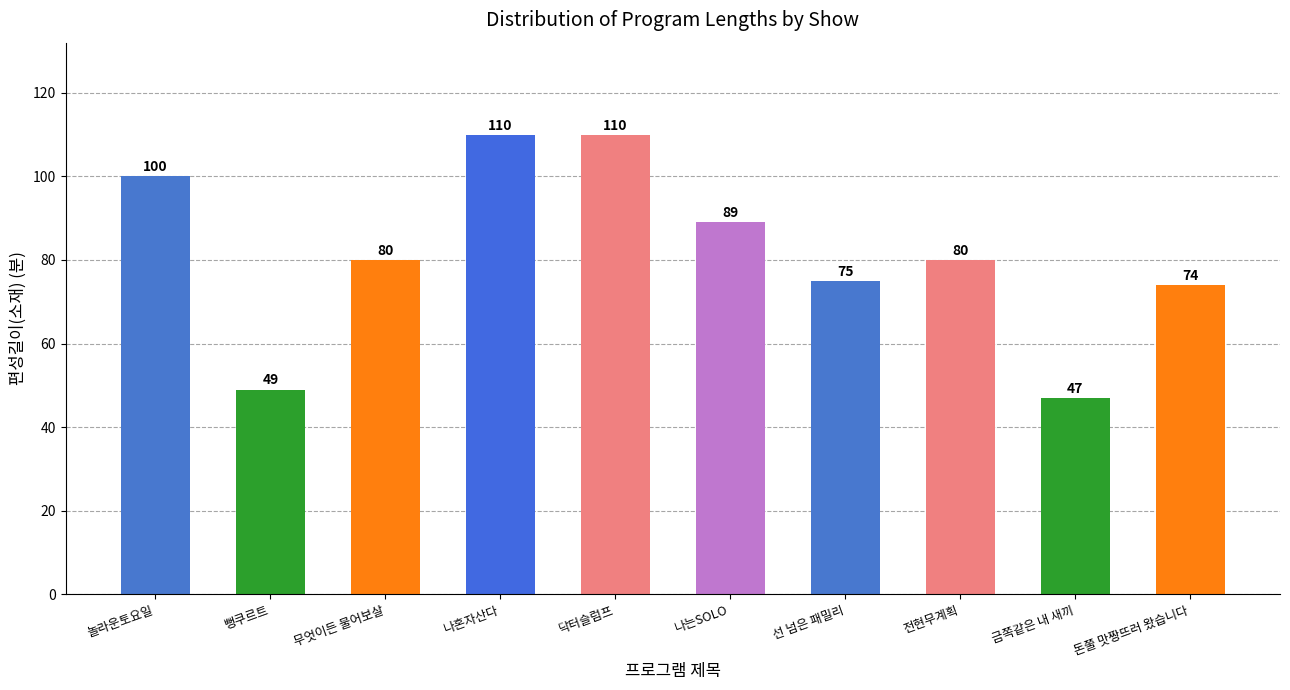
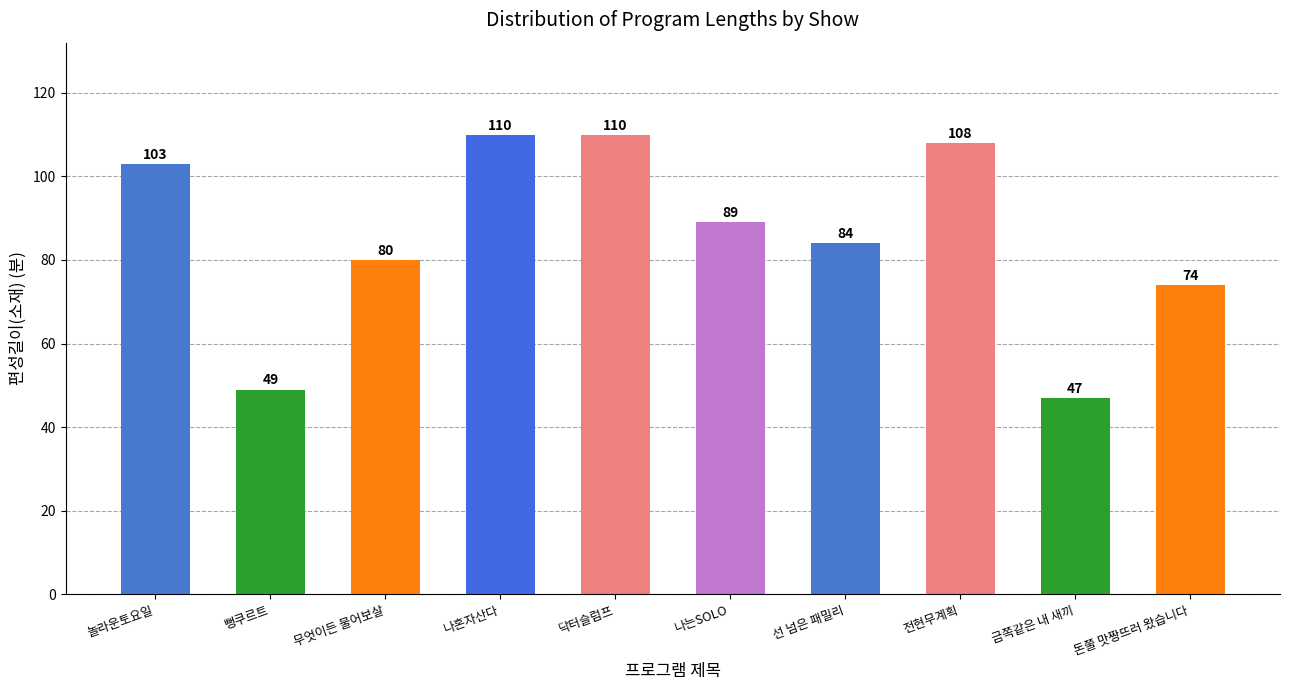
놀라운토요일: 100 -> 103
선 넘은 패밀리: 75 -> 84
전현무계획: 80 -> 108
